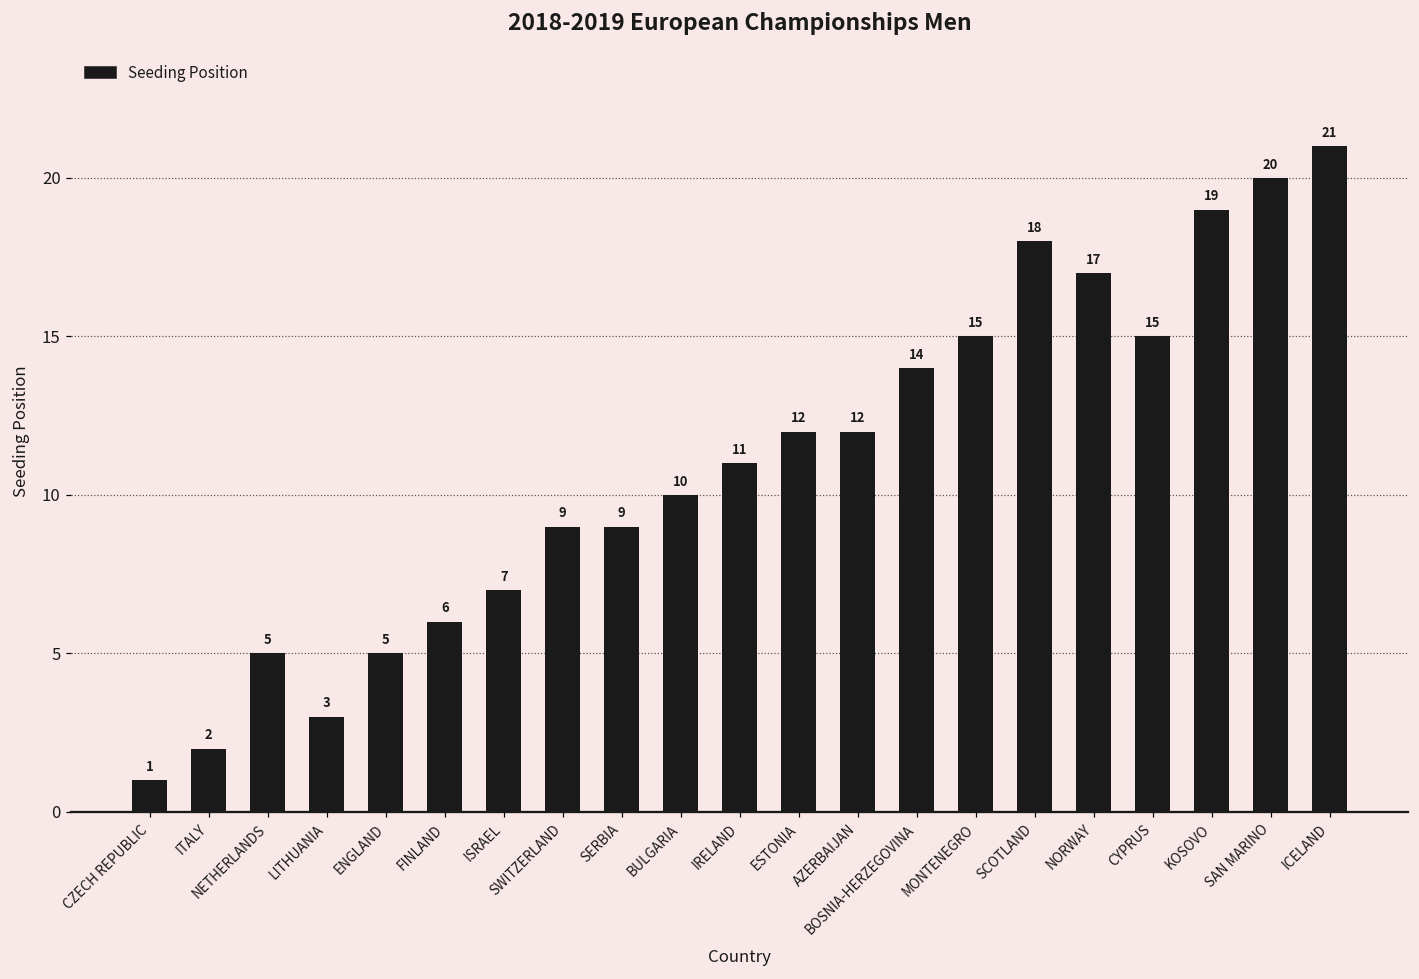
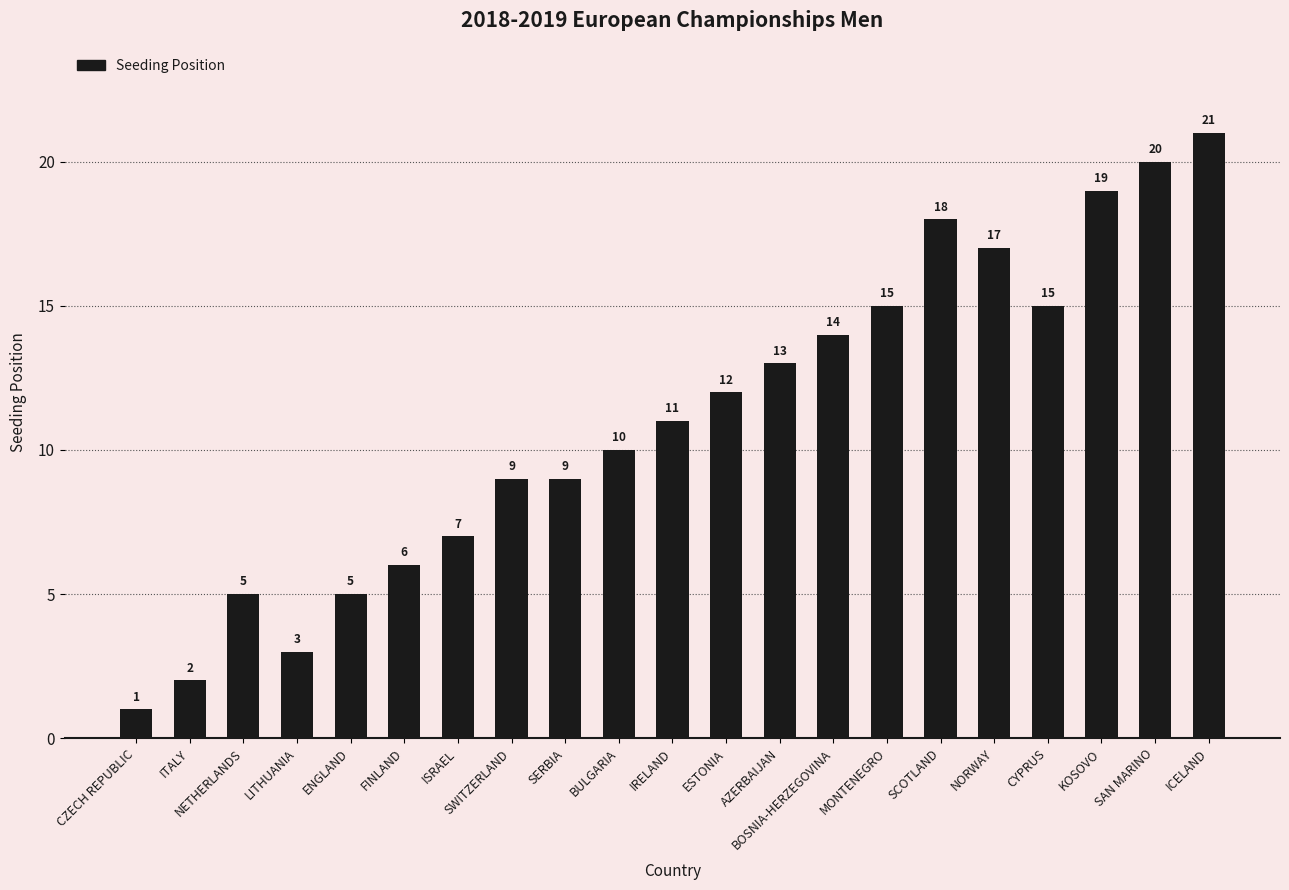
AZERBAIJAN: 12 -> 13
